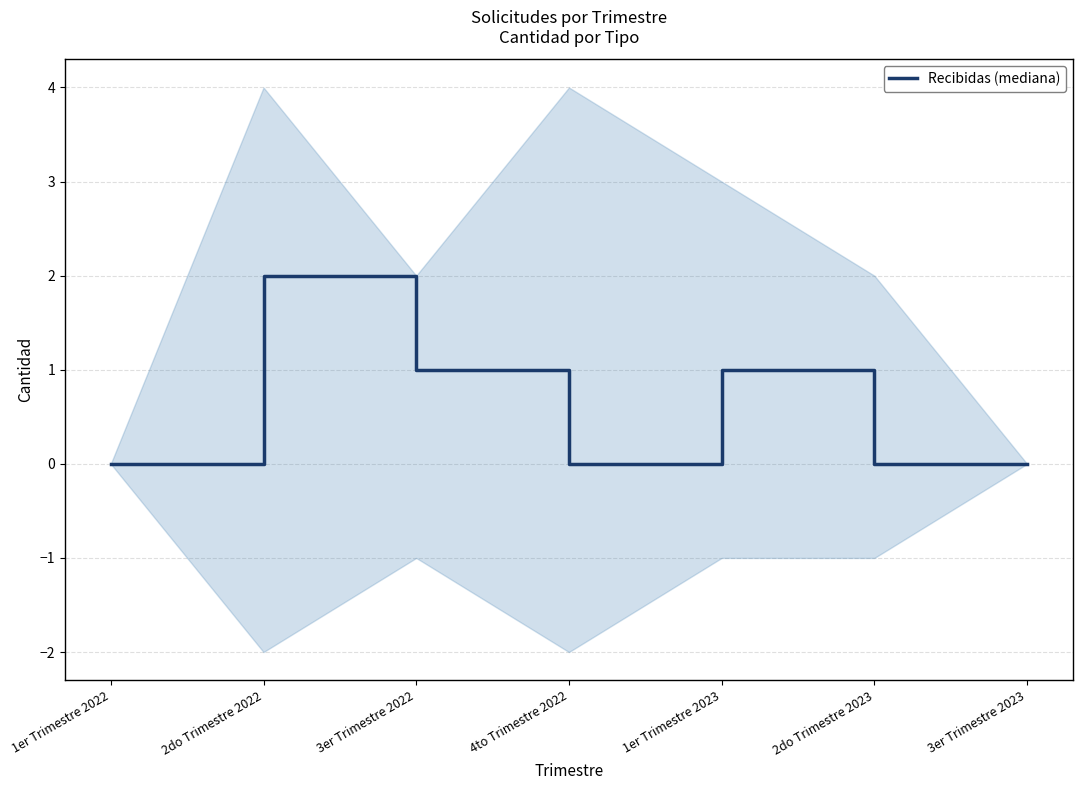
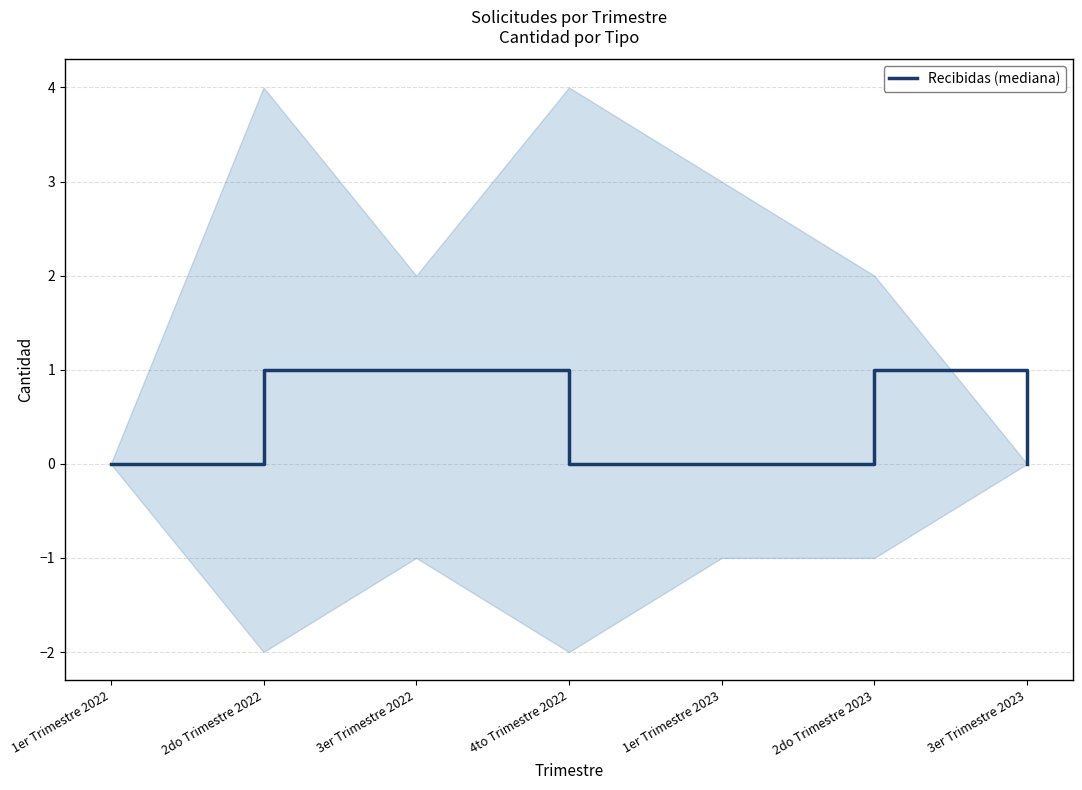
Recibidas (mediana), 2do Trimestre 2022: 2 -> 1
Recibidas (mediana), 1er Trimestre 2023: 1 -> 0
Recibidas (mediana), 2do Trimestre 2023: 0 -> 1
